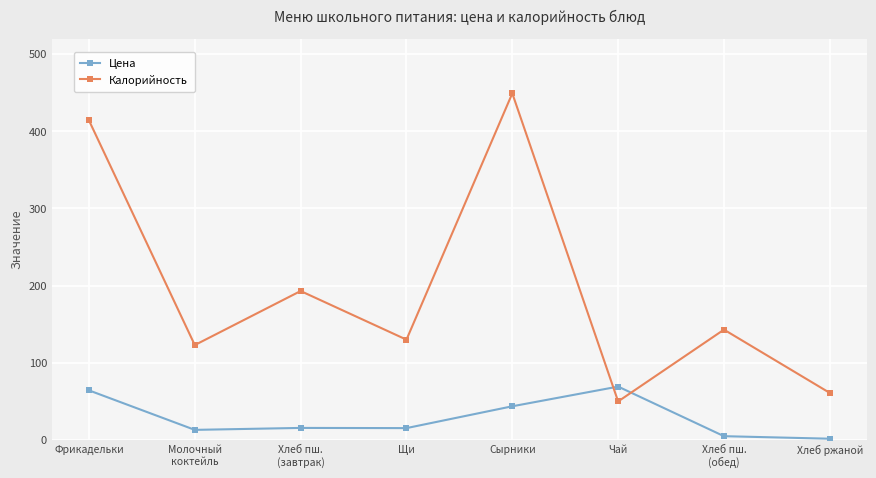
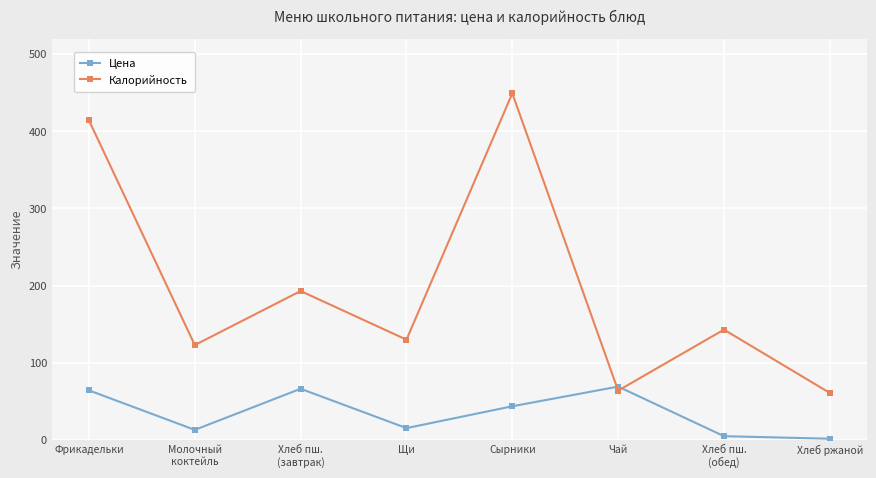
Цена, Хлеб пш. (завтрак): 20 -> 70
Калорийность, Чай: 50 -> 60
